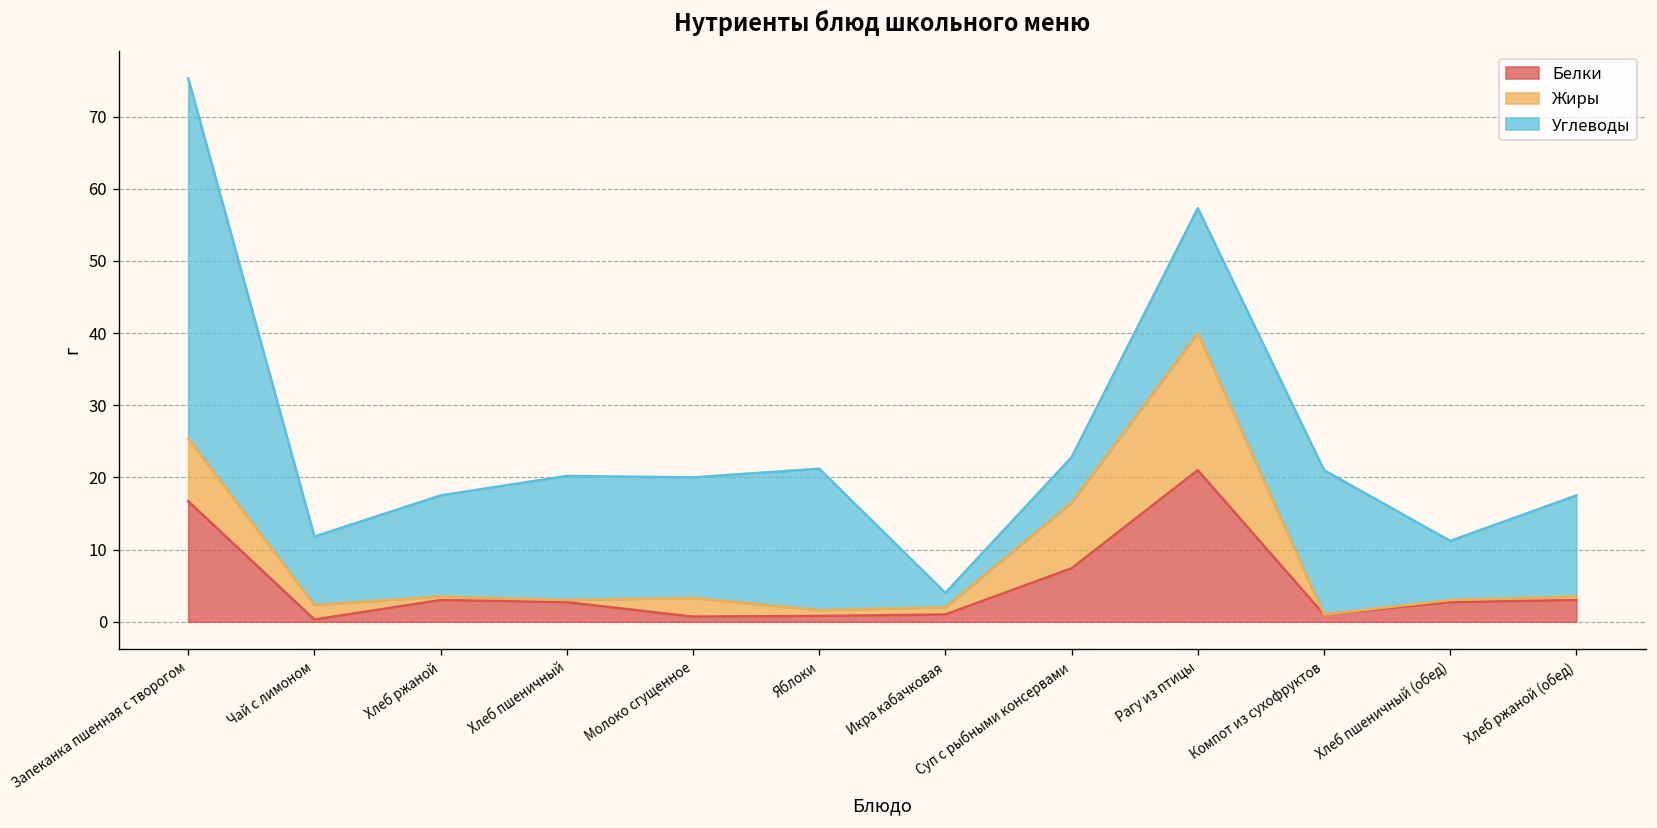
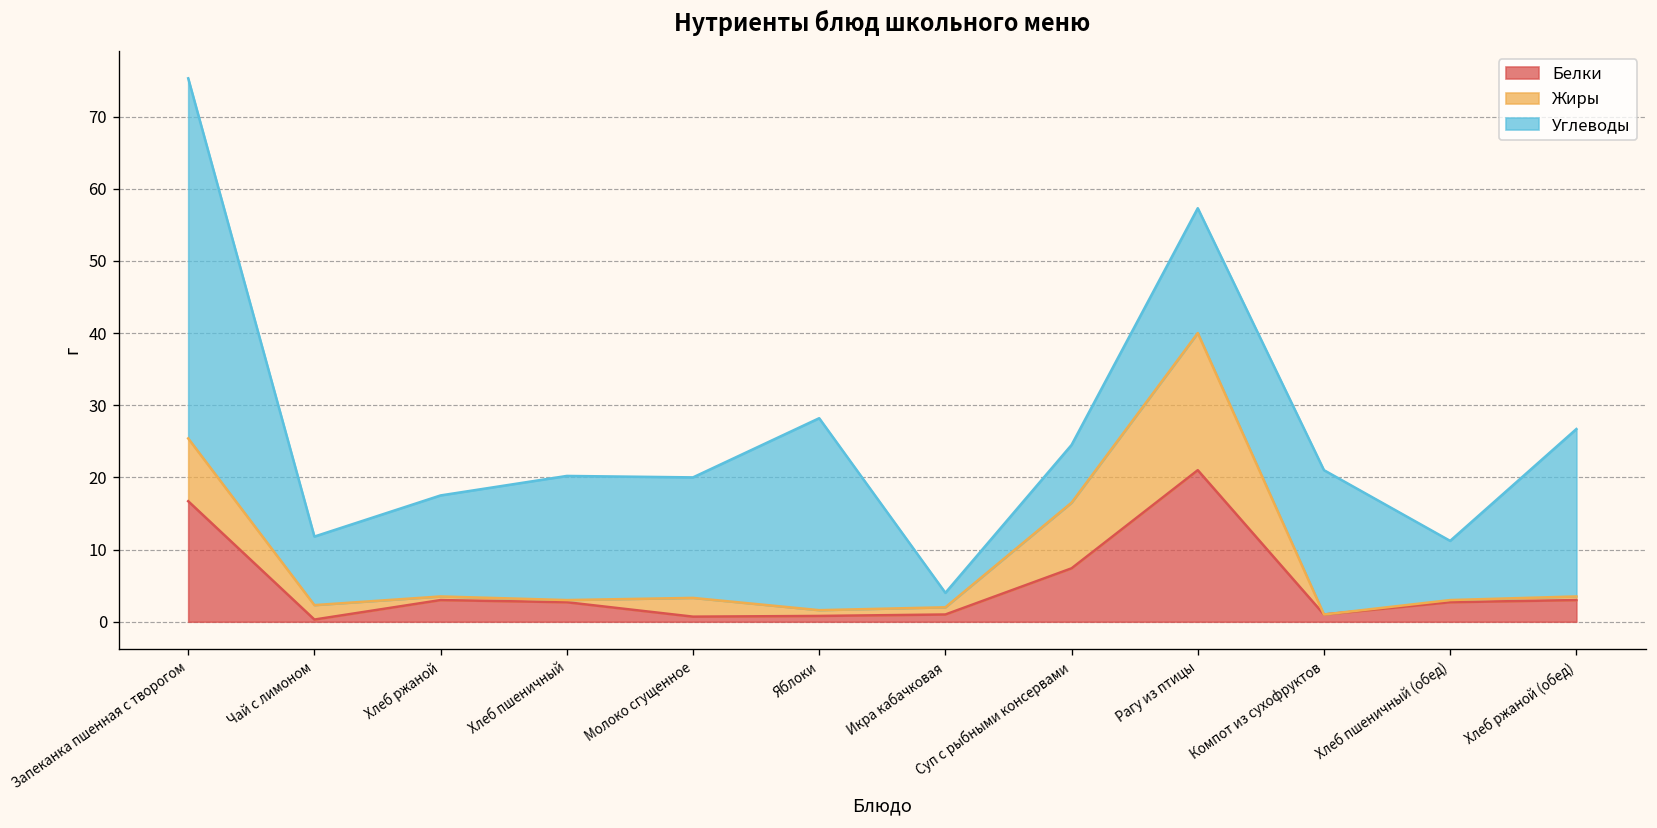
Углеводы, Яблоки: 20 -> 27
Углеводы, Суп с рыбными консервами: 6 -> 8
Углеводы, Хлеб ржаной (обед): 14 -> 23
